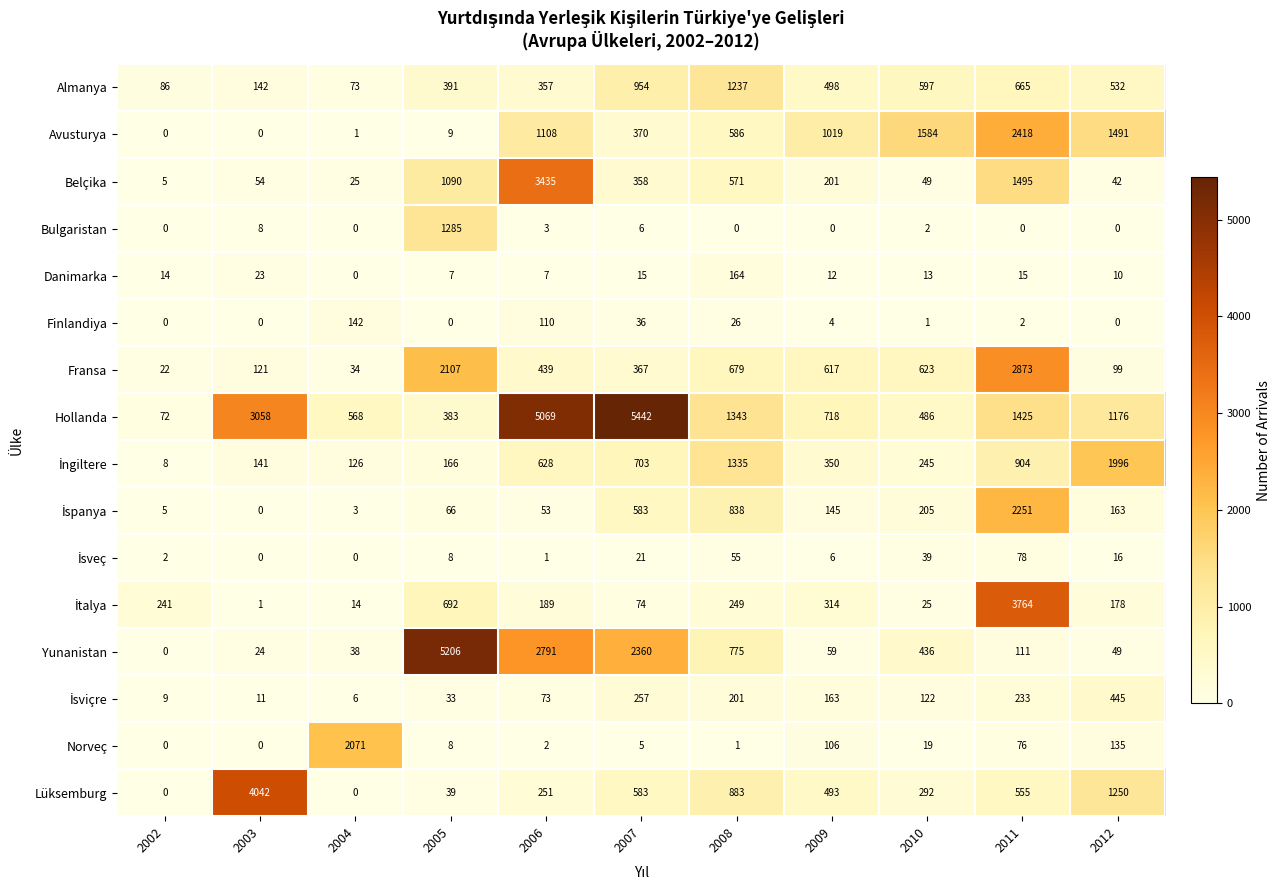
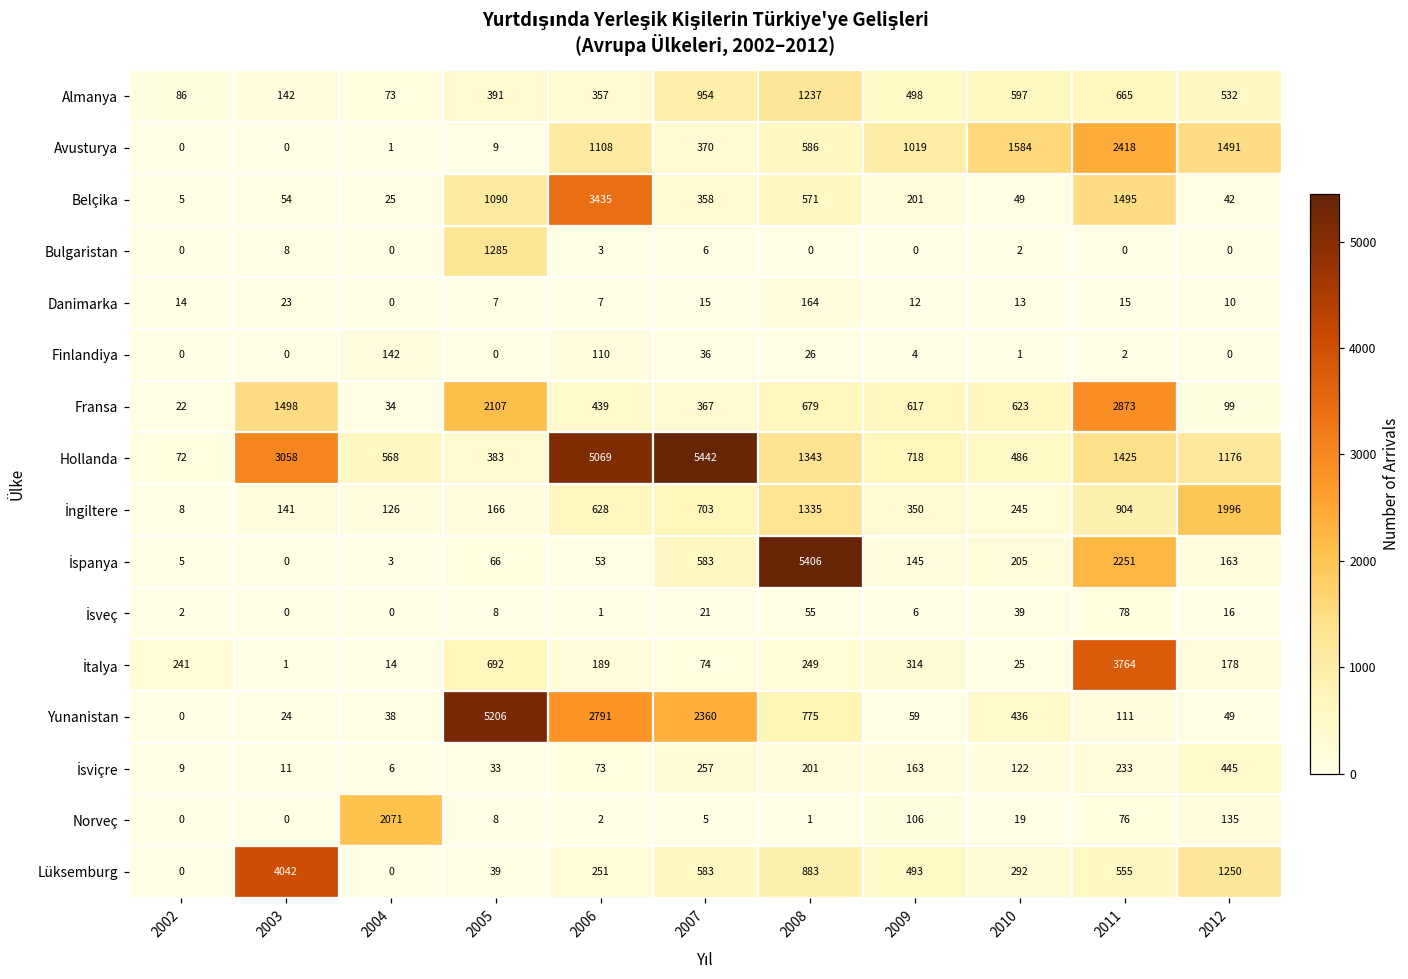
Fransa, 2003: 121 -> 1498
İspanya, 2008: 838 -> 5406
